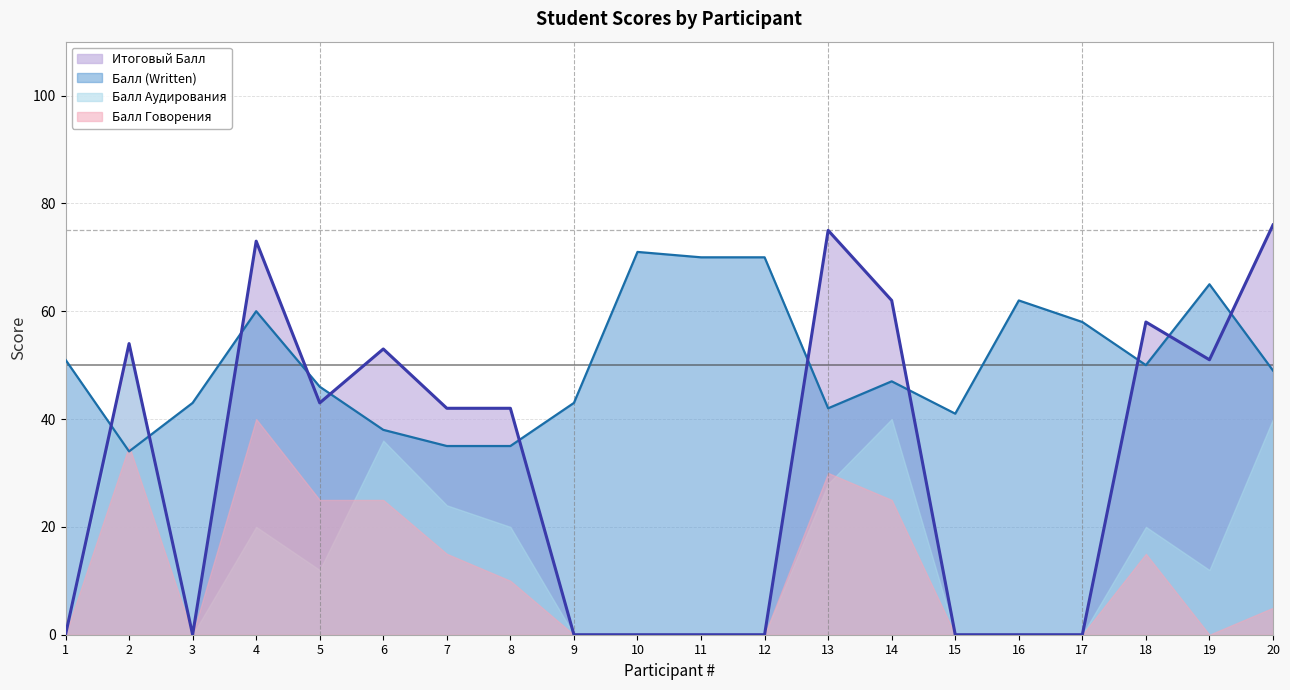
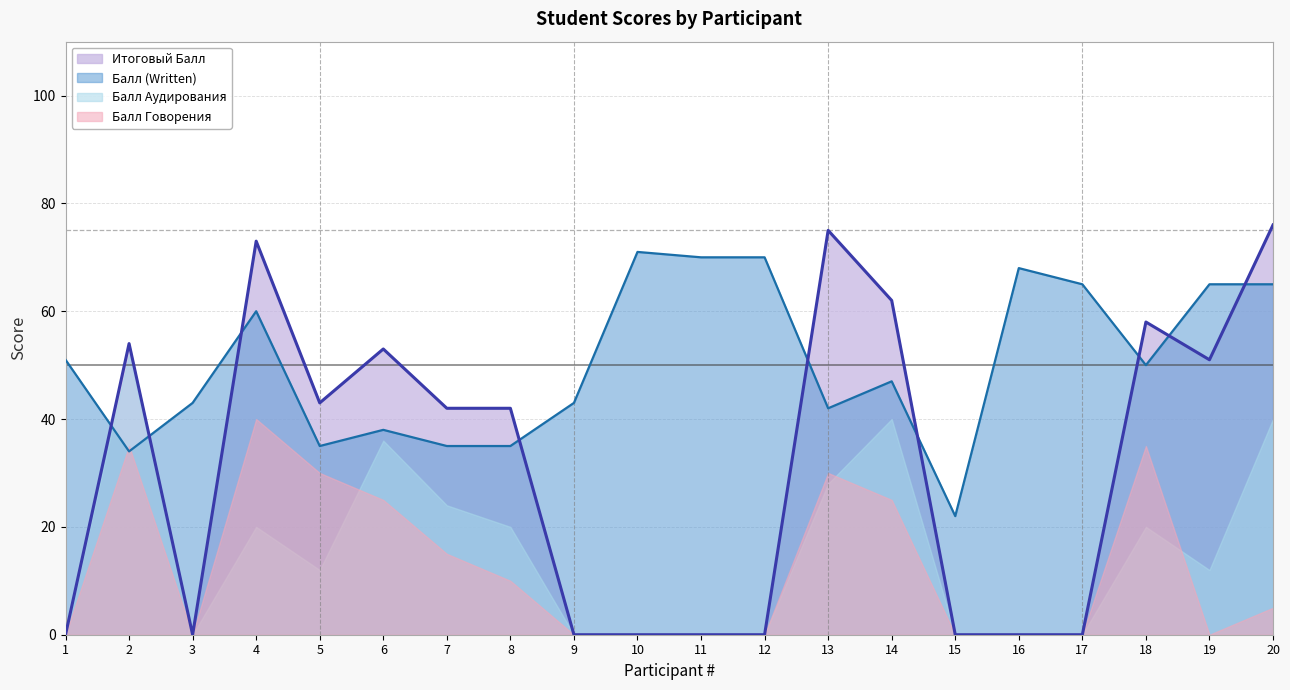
Балл (Written), 5: 46 -> 35
Балл Говорения, 5: 25 -> 30
Балл (Written), 15: 41 -> 22
Балл (Written), 16: 62 -> 68
Балл (Written), 17: 58 -> 65
Балл Говорения, 18: 15 -> 35
Балл (Written), 20: 49 -> 65
